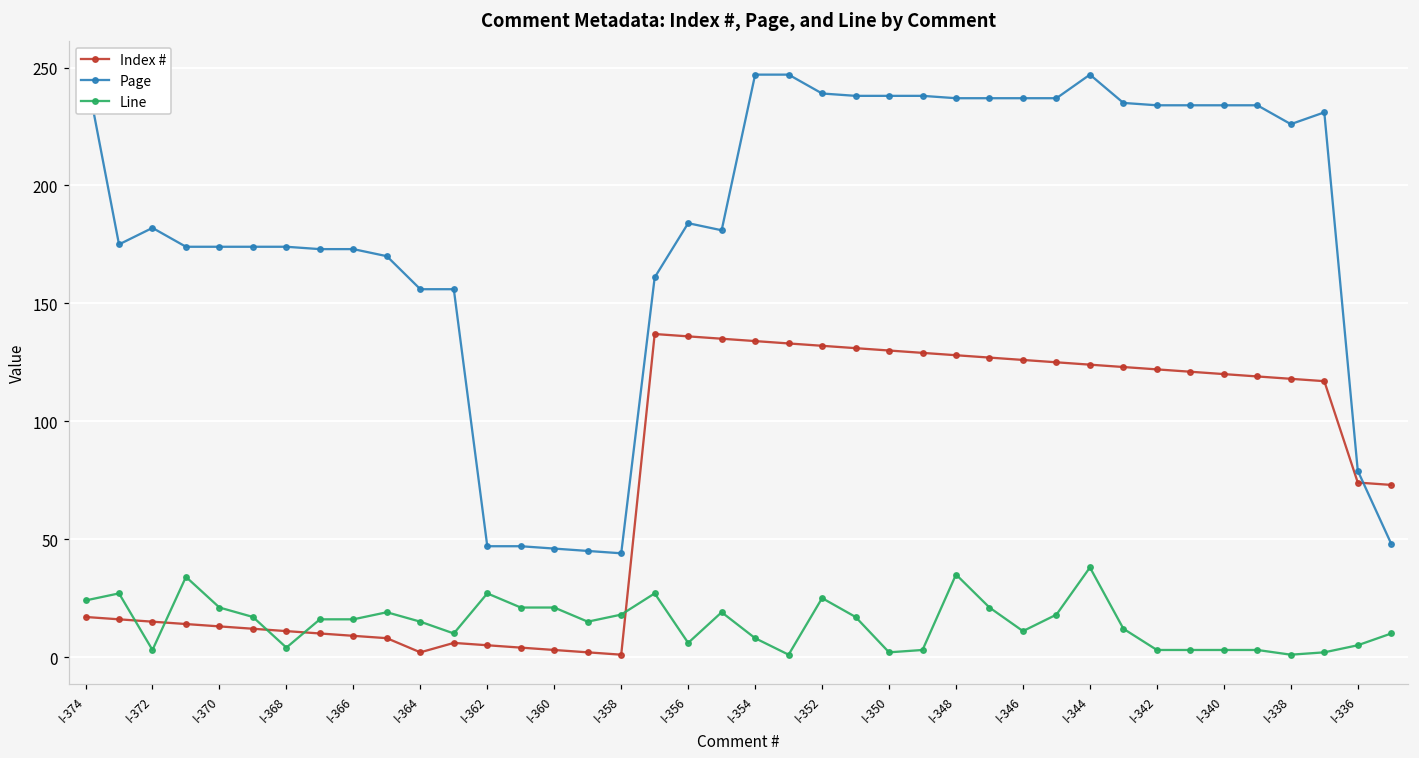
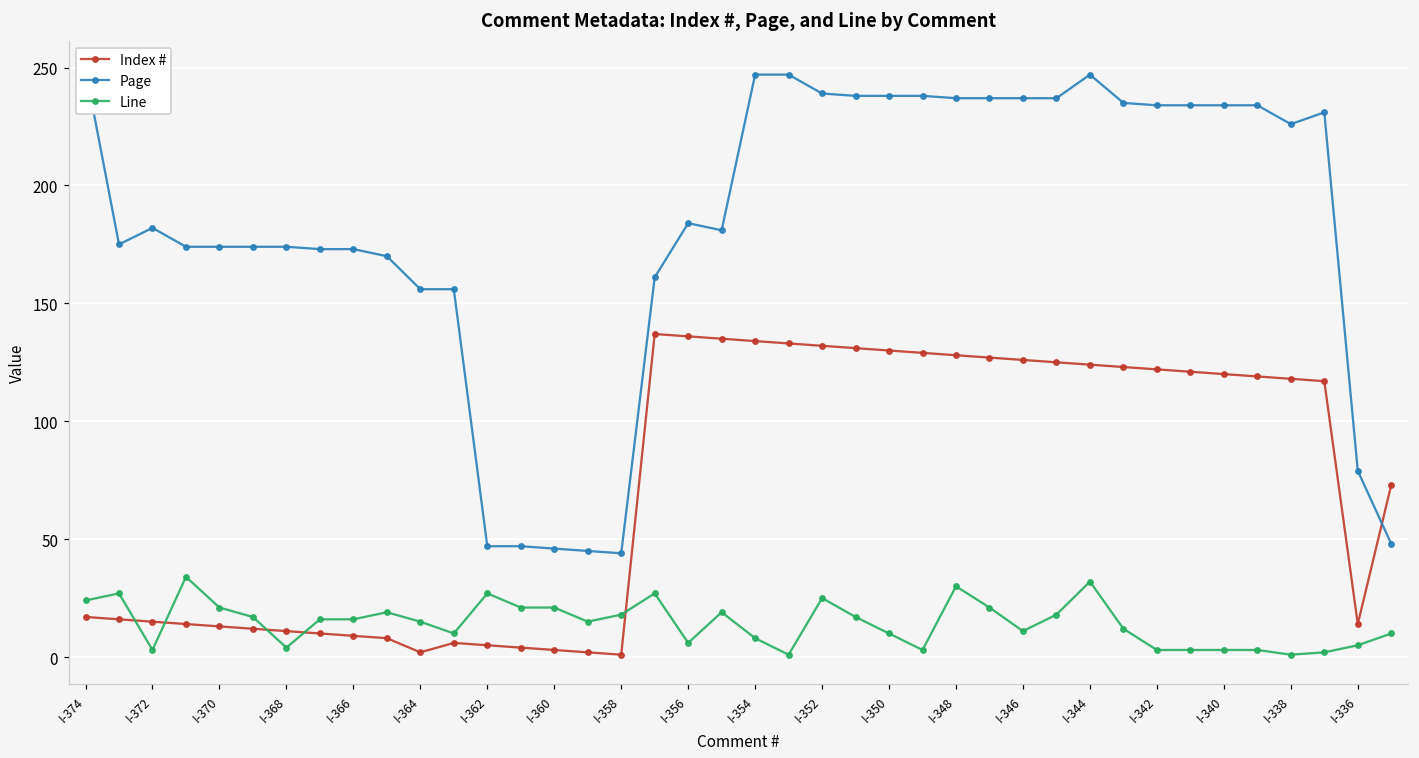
Line, I-350: 2 -> 10
Line, I-348: 35 -> 30
Line, I-344: 38 -> 32
Index #, I-336: 74 -> 14
